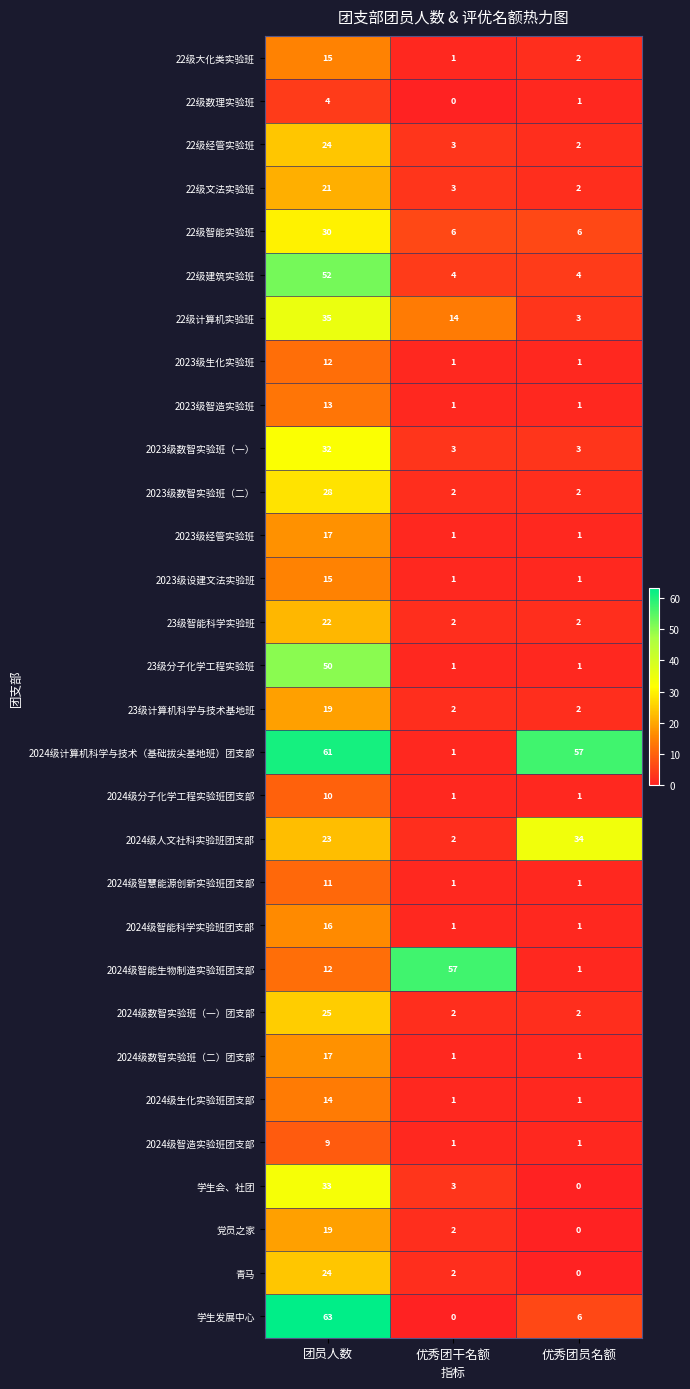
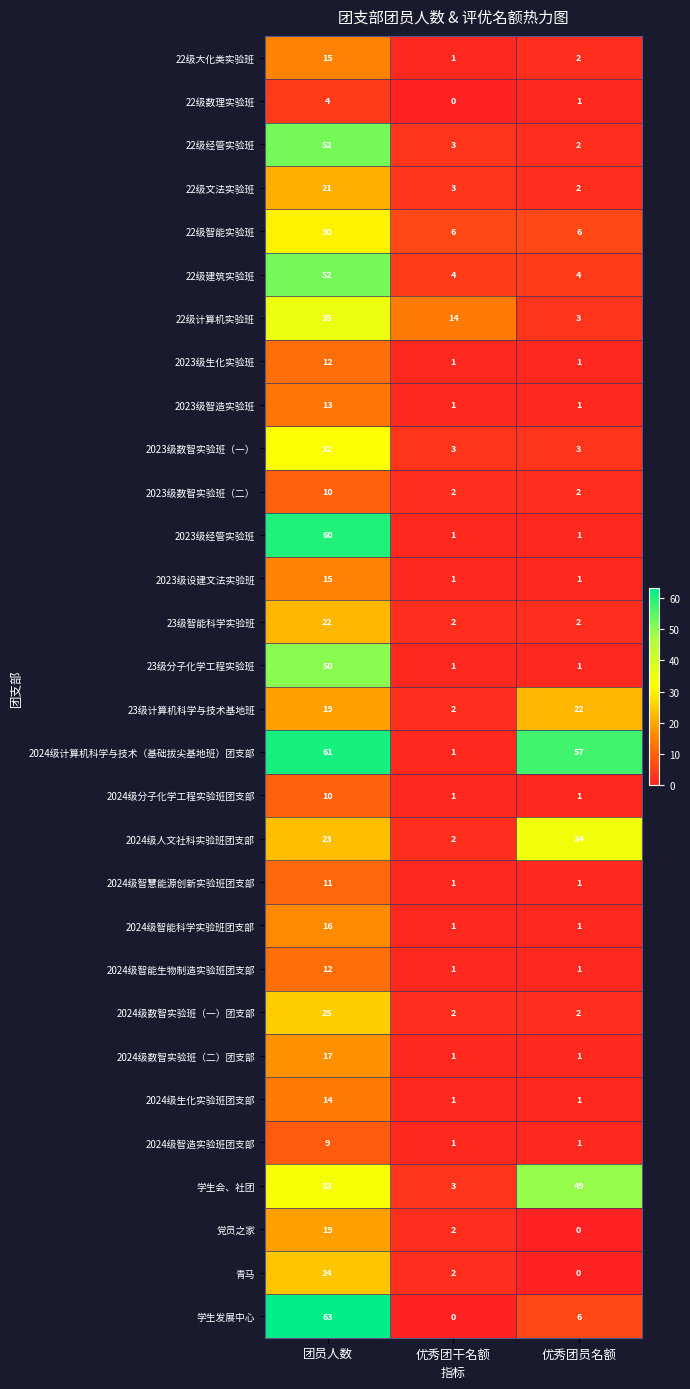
22级经管实验班, 团员人数: 24 -> 52
2023级数智实验班（二）, 团员人数: 28 -> 10
2023级经管实验班, 团员人数: 17 -> 60
23级计算机科学与技术基地班, 优秀团员名额: 2 -> 22
2024级智能生物制造实验班团支部, 优秀团干名额: 57 -> 1
学生会、社团, 优秀团员名额: 0 -> 49
